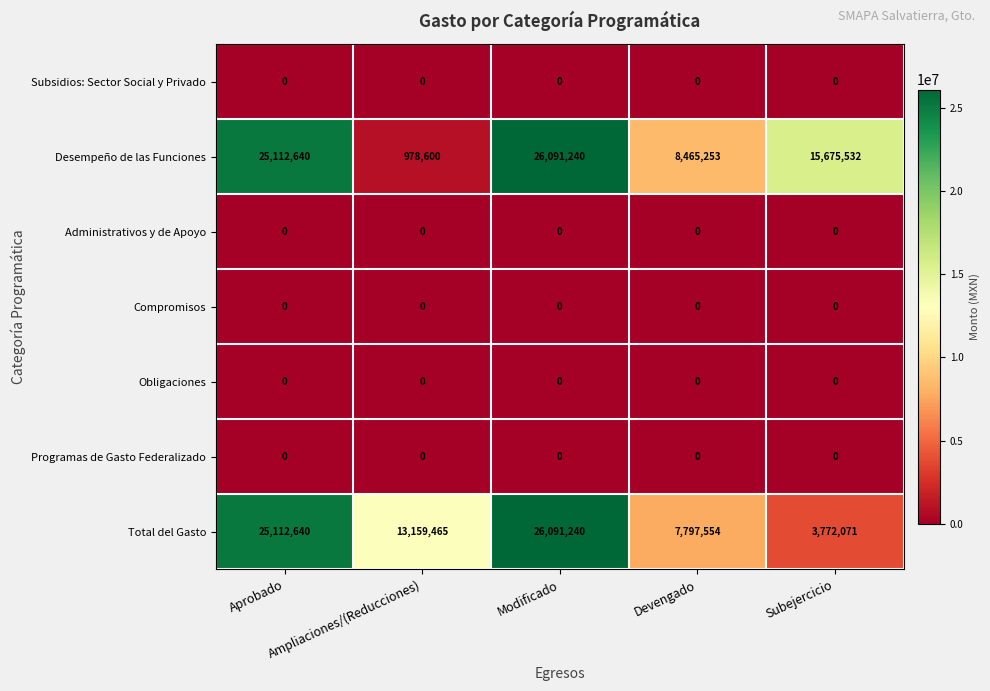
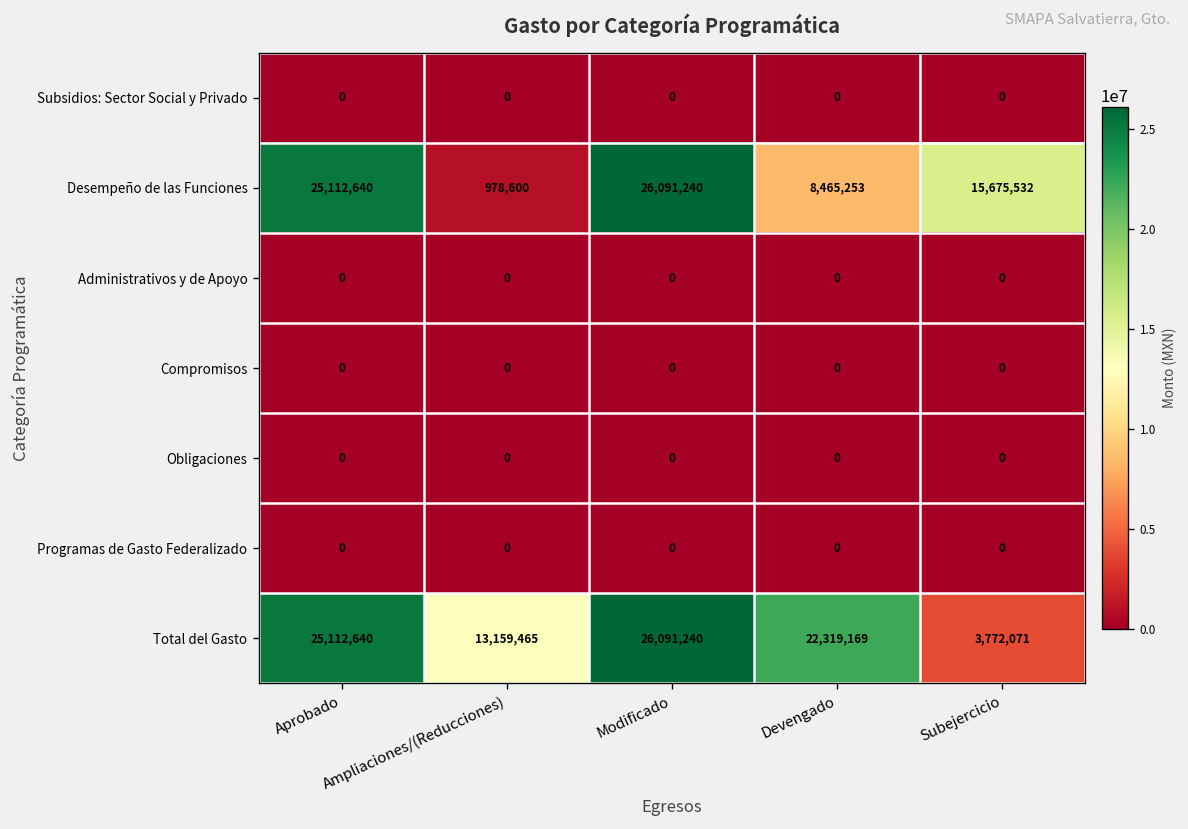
Total del Gasto, Devengado: 7,797,554 -> 22,319,169
